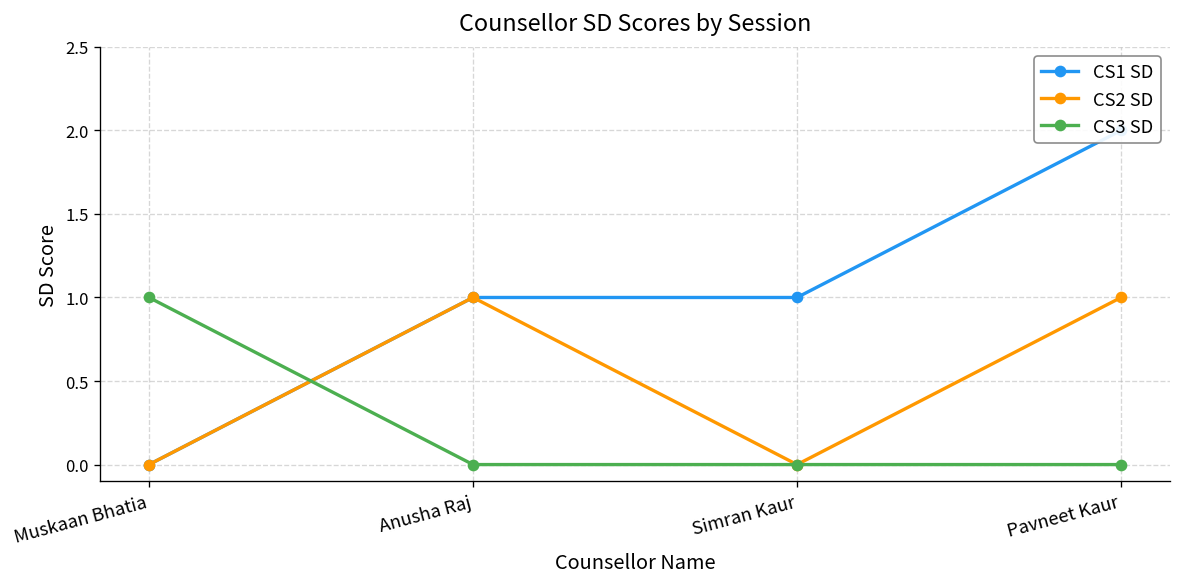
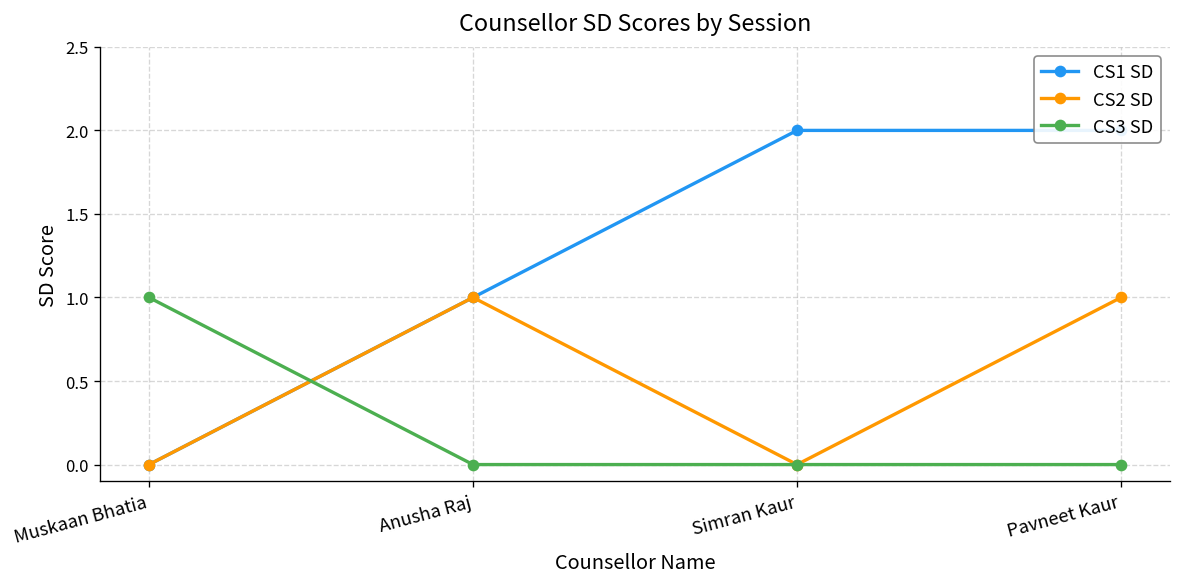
CS1 SD, Simran Kaur: 1 -> 2
